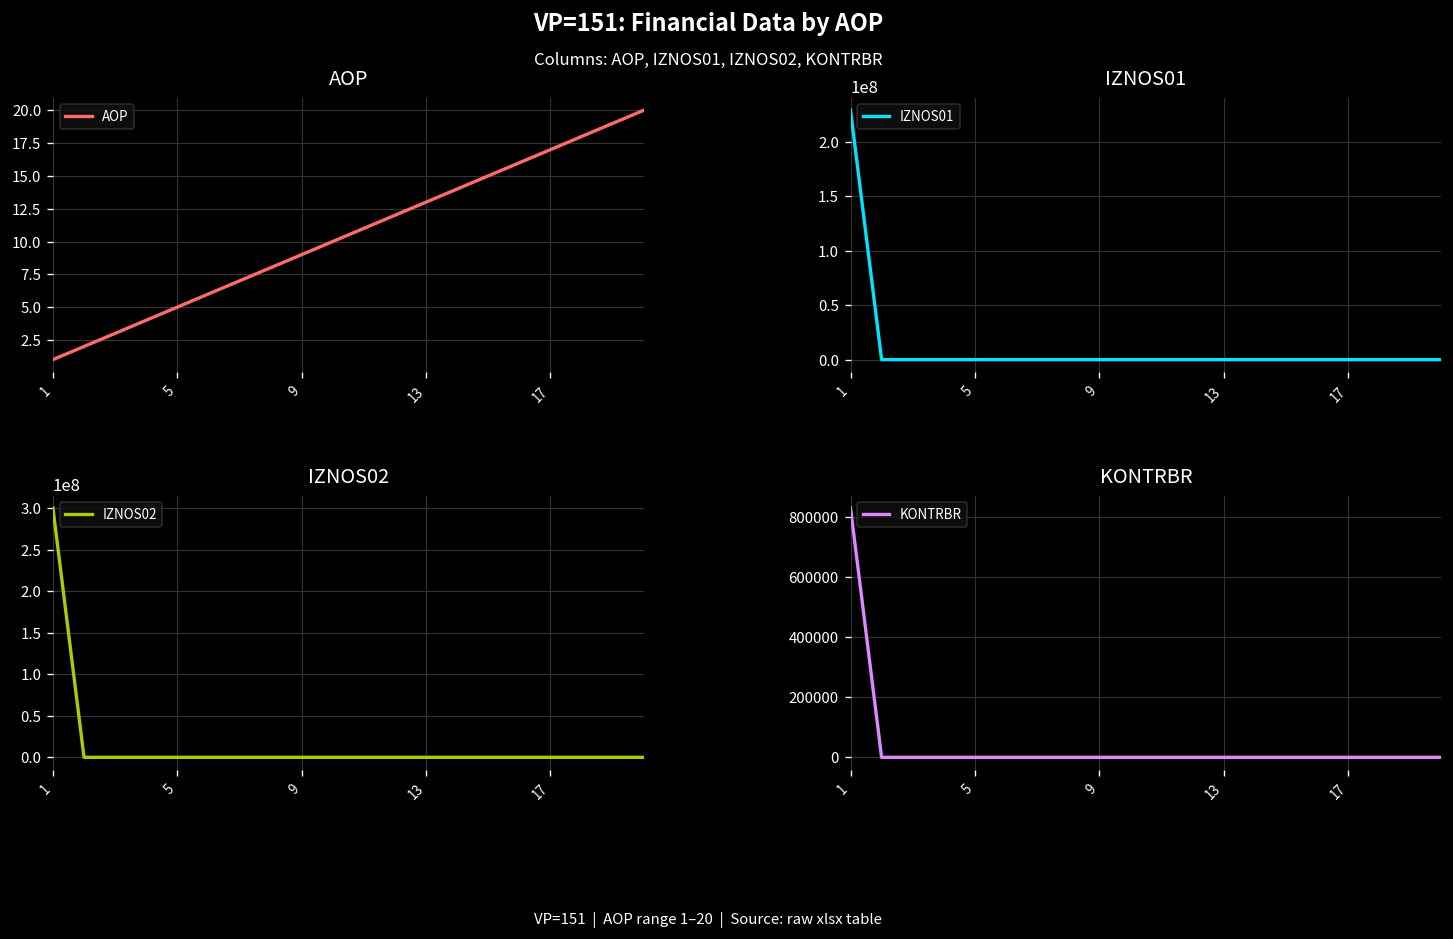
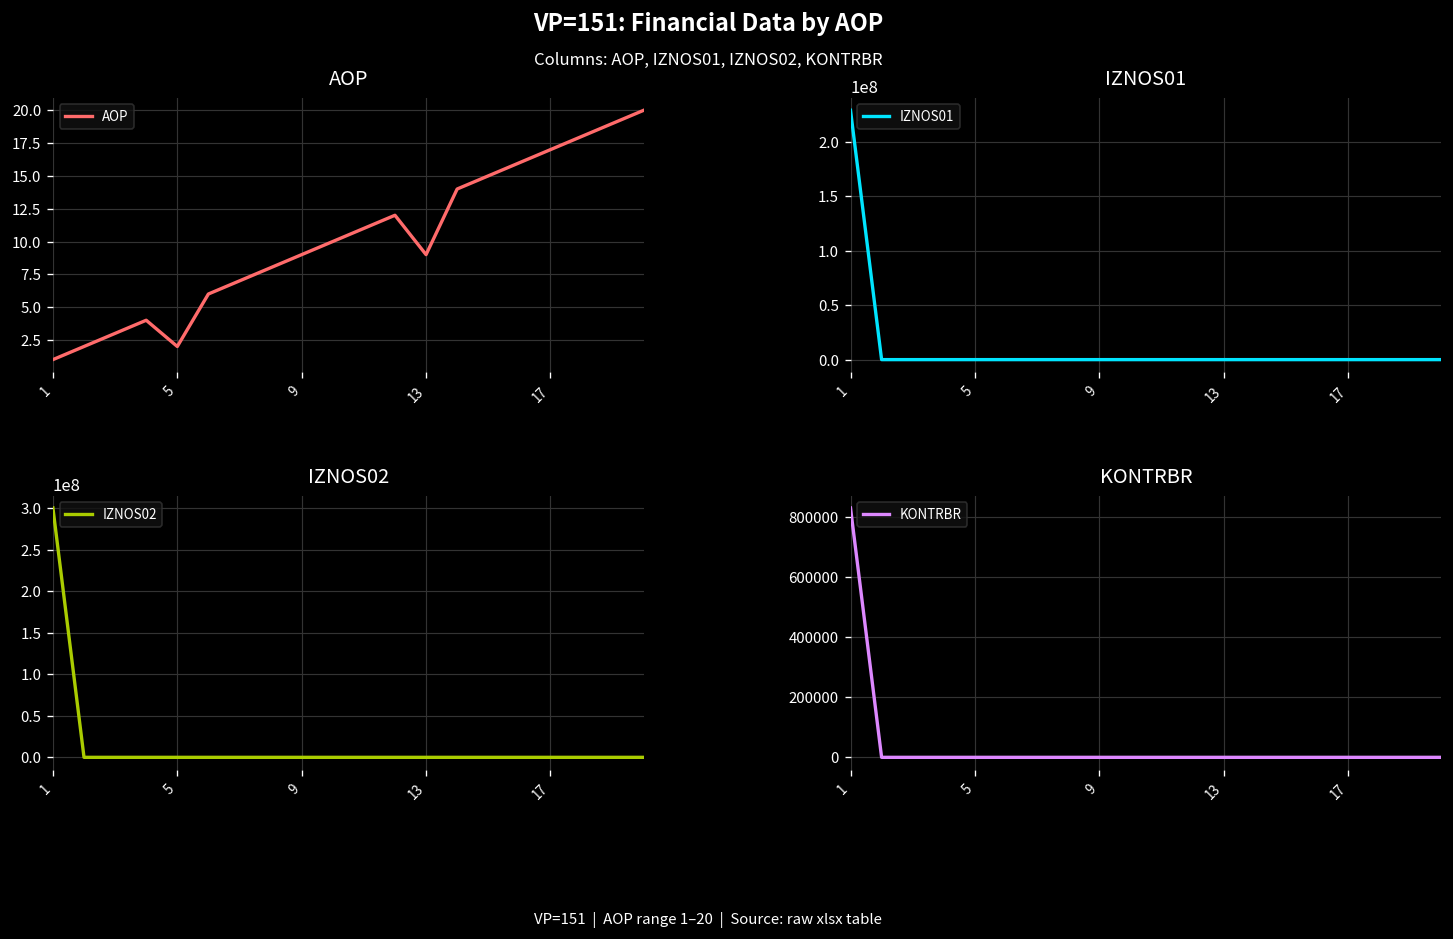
AOP, 5: 5 -> 2
AOP, 13: 13 -> 9
